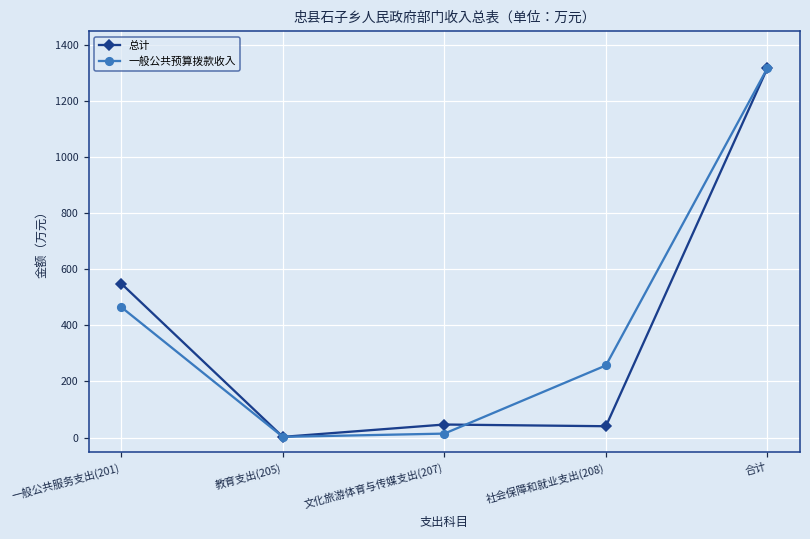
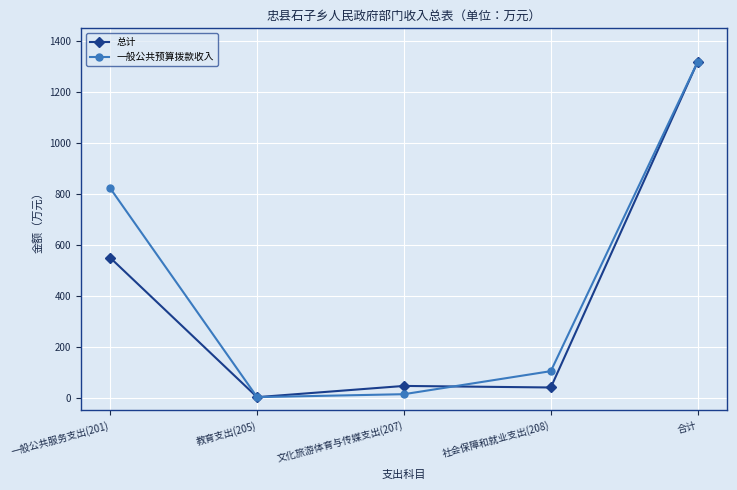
一般公共预算拨款收入, 一般公共服务支出(201): 470 -> 820
一般公共预算拨款收入, 社会保障和就业支出(208): 260 -> 100
